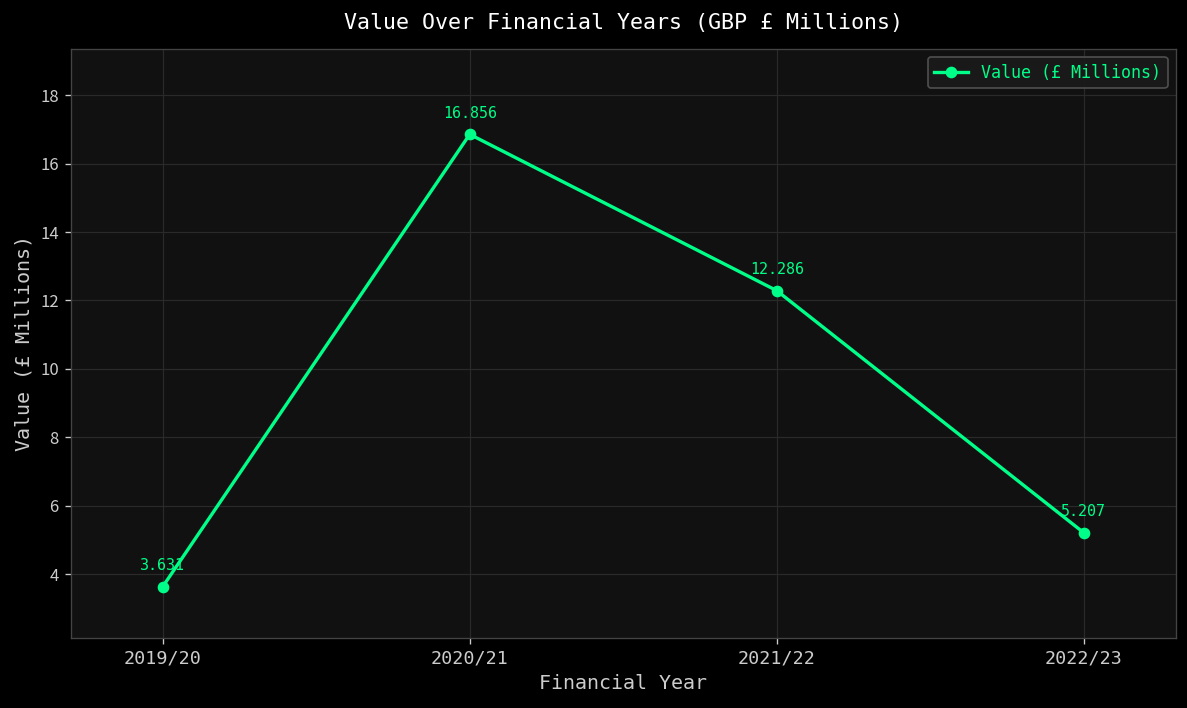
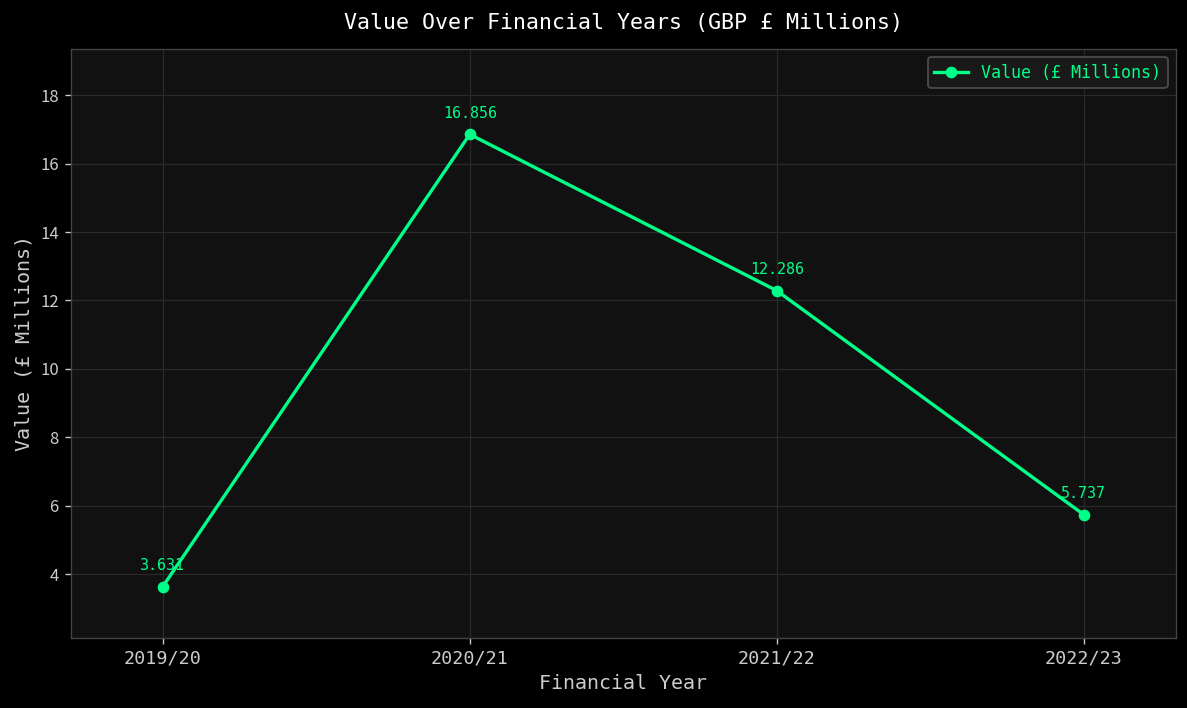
2022/23: 5.207 -> 5.737
